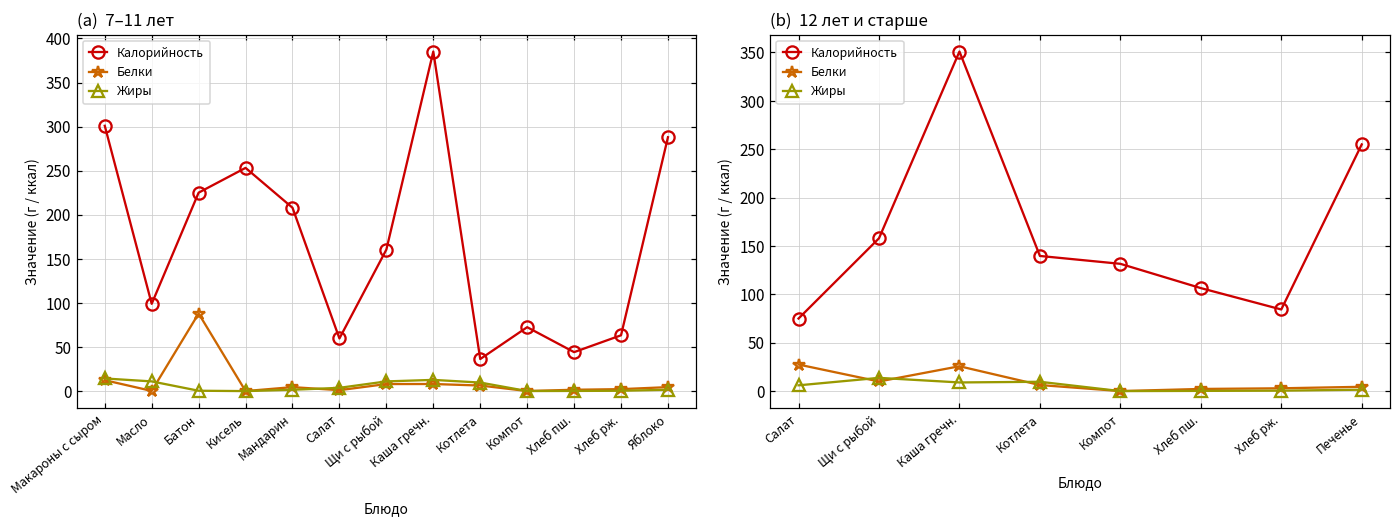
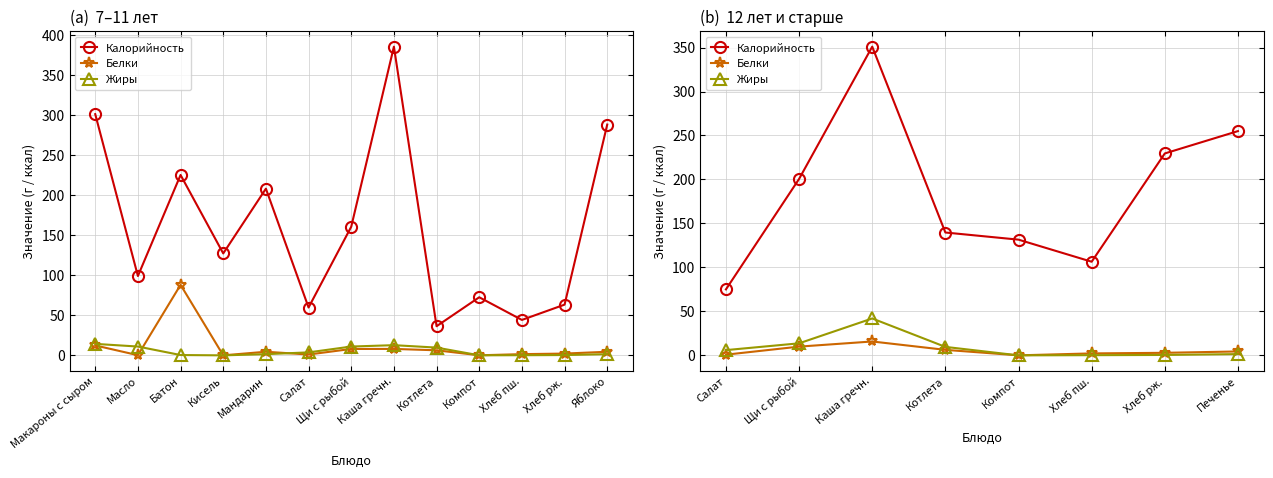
(a) 7–11 лет, Калорийность, Кисель: 250 -> 130
(b) 12 лет и старше, Белки, Салат: 30 -> 0
(b) 12 лет и старше, Калорийность, Щи с рыбой: 160 -> 200
(b) 12 лет и старше, Белки, Каша гречн.: 30 -> 20
(b) 12 лет и старше, Жиры, Каша гречн.: 10 -> 40
(b) 12 лет и старше, Калорийность, Хлеб рж.: 80 -> 230
